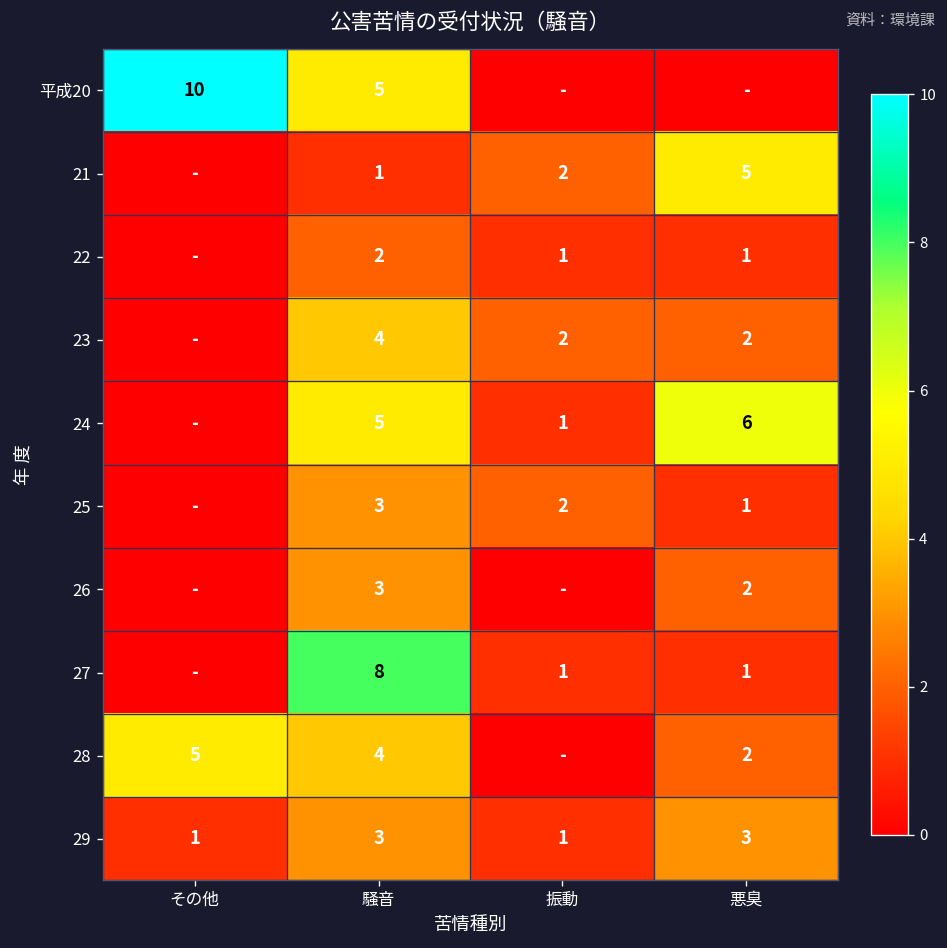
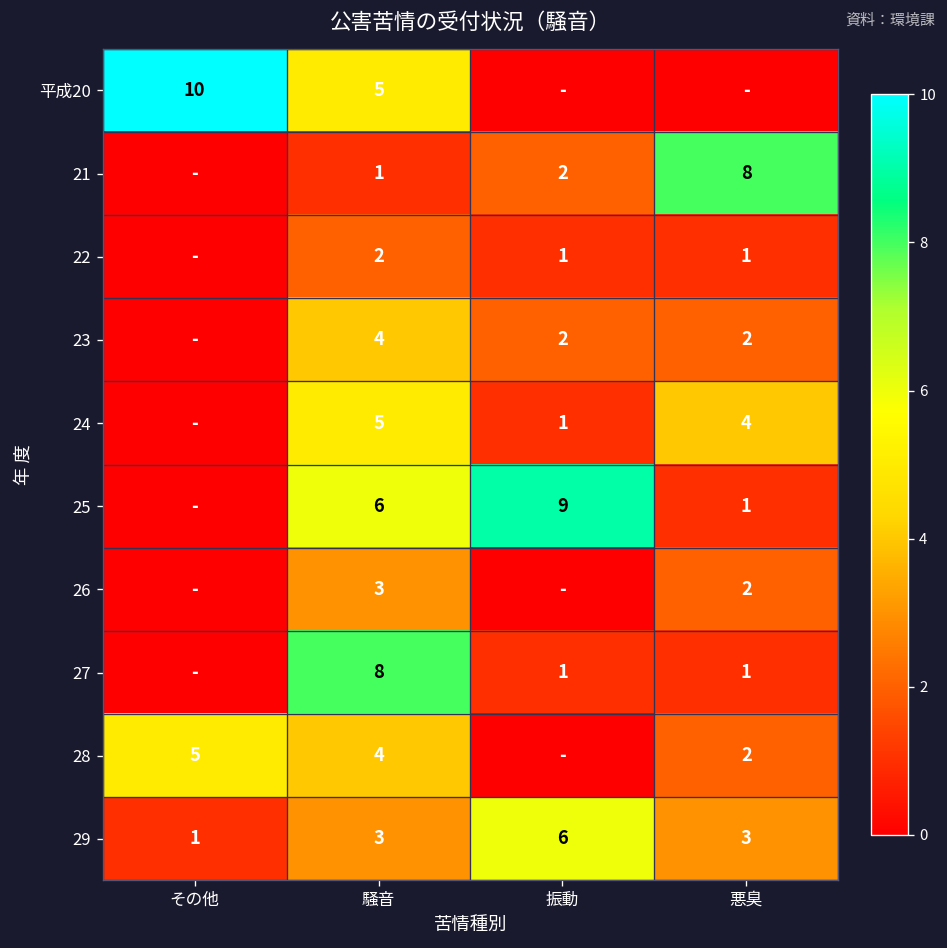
21, 悪臭: 5 -> 8
24, 悪臭: 6 -> 4
25, 騒音: 3 -> 6
25, 振動: 2 -> 9
29, 振動: 1 -> 6
